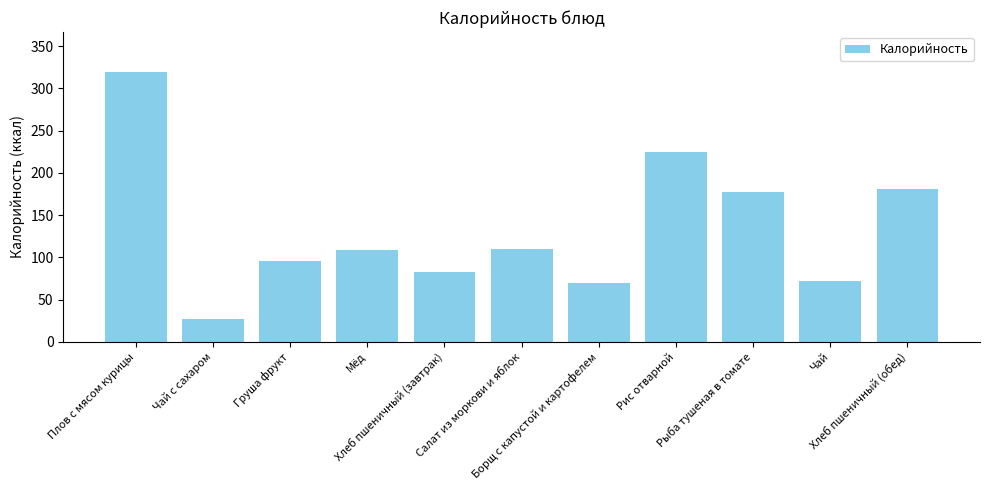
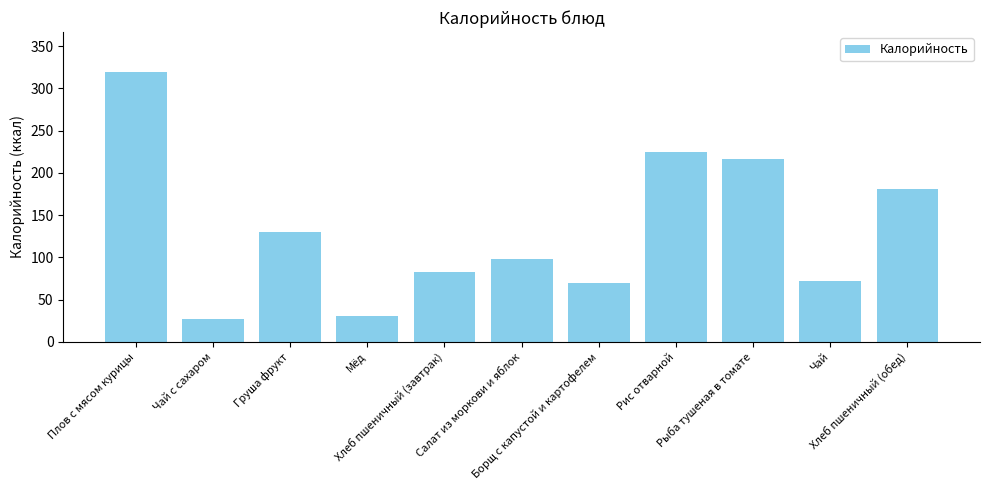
Груша фрукт: 100 -> 130
Мёд: 110 -> 30
Салат из моркови и яблок: 110 -> 100
Рыба тушеная в томате: 180 -> 220
